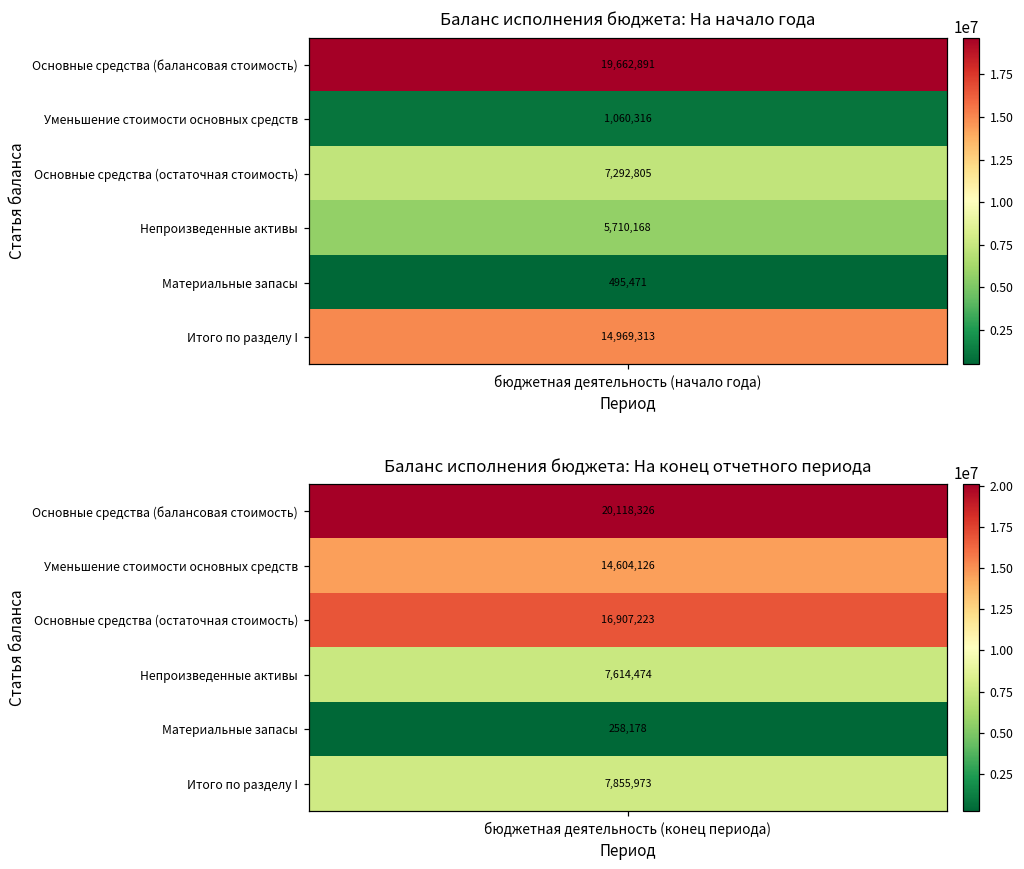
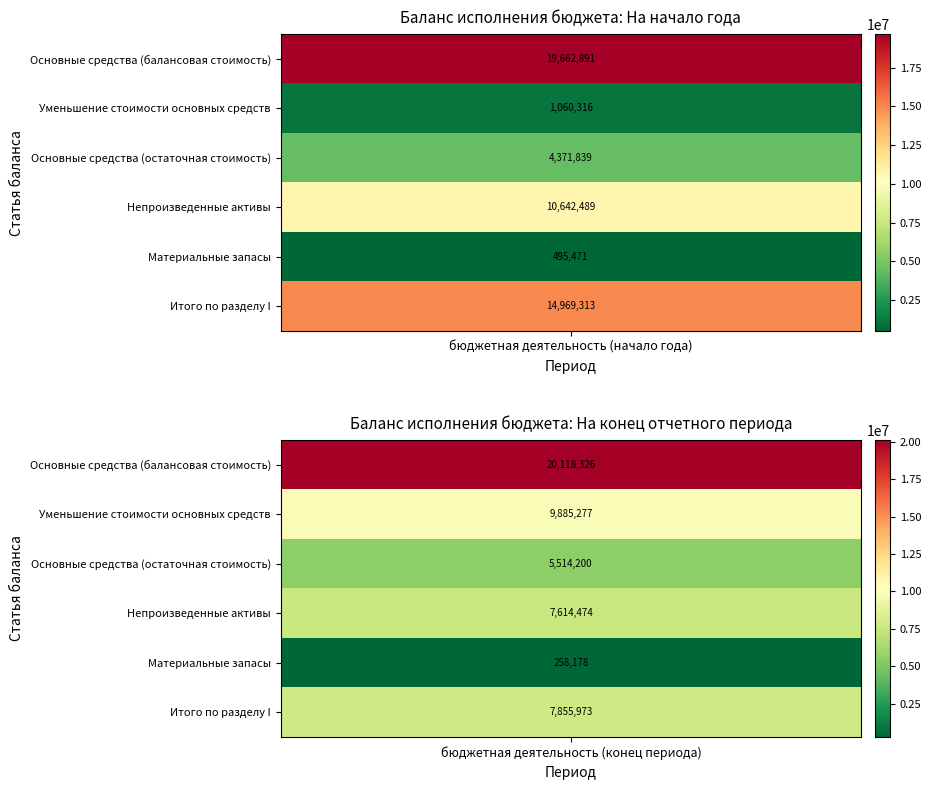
Баланс исполнения бюджета: На начало года, Основные средства (остаточная стоимость), бюджетная деятельность (начало года): 7,292,805 -> 4,371,839
Баланс исполнения бюджета: На начало года, Непроизведенные активы, бюджетная деятельность (начало года): 5,710,168 -> 10,642,489
Баланс исполнения бюджета: На конец отчетного периода, Уменьшение стоимости основных средств, бюджетная деятельность (конец периода): 14,604,126 -> 9,885,277
Баланс исполнения бюджета: На конец отчетного периода, Основные средства (остаточная стоимость), бюджетная деятельность (конец периода): 16,907,223 -> 5,514,200
